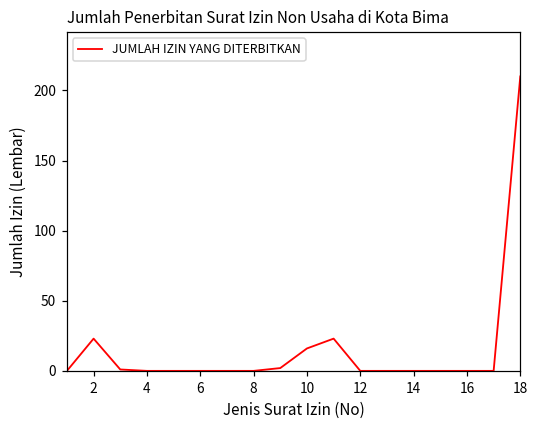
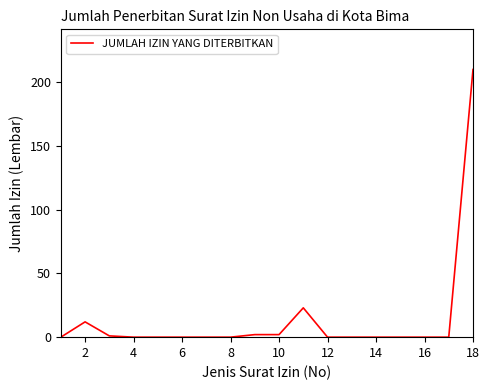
2: 23 -> 12
10: 16 -> 2
